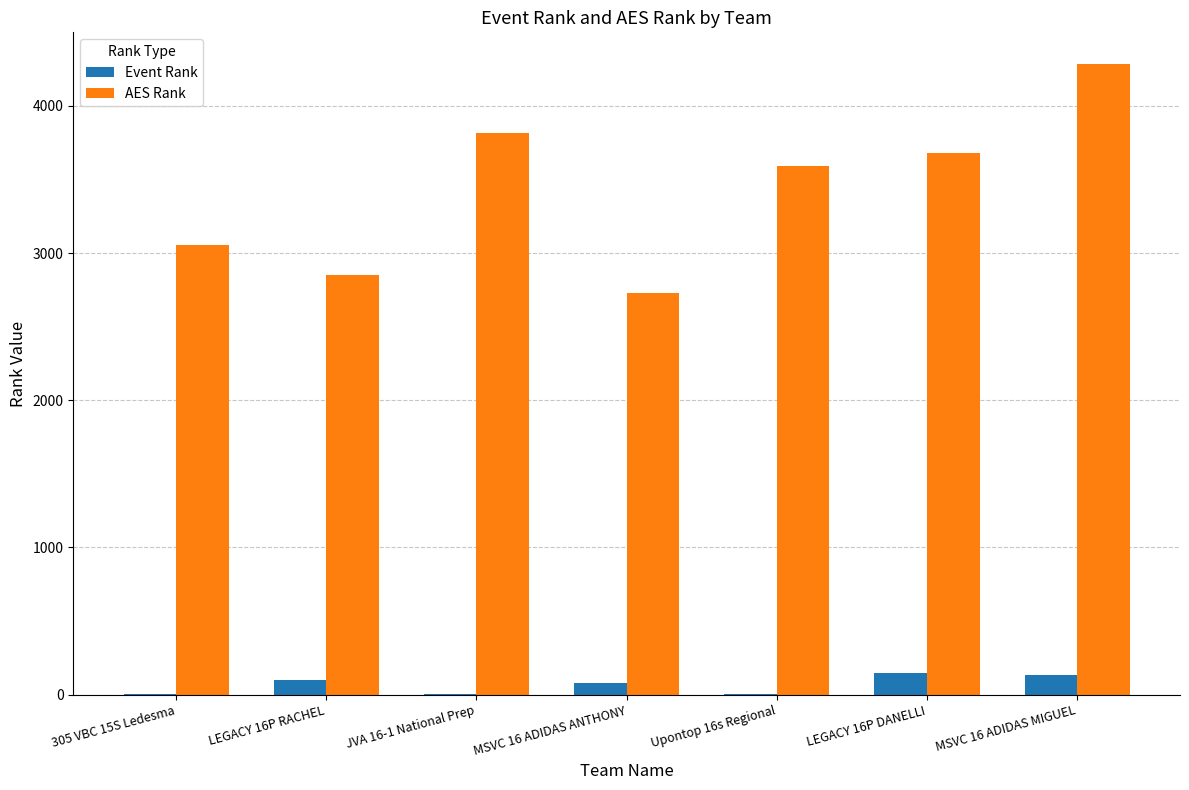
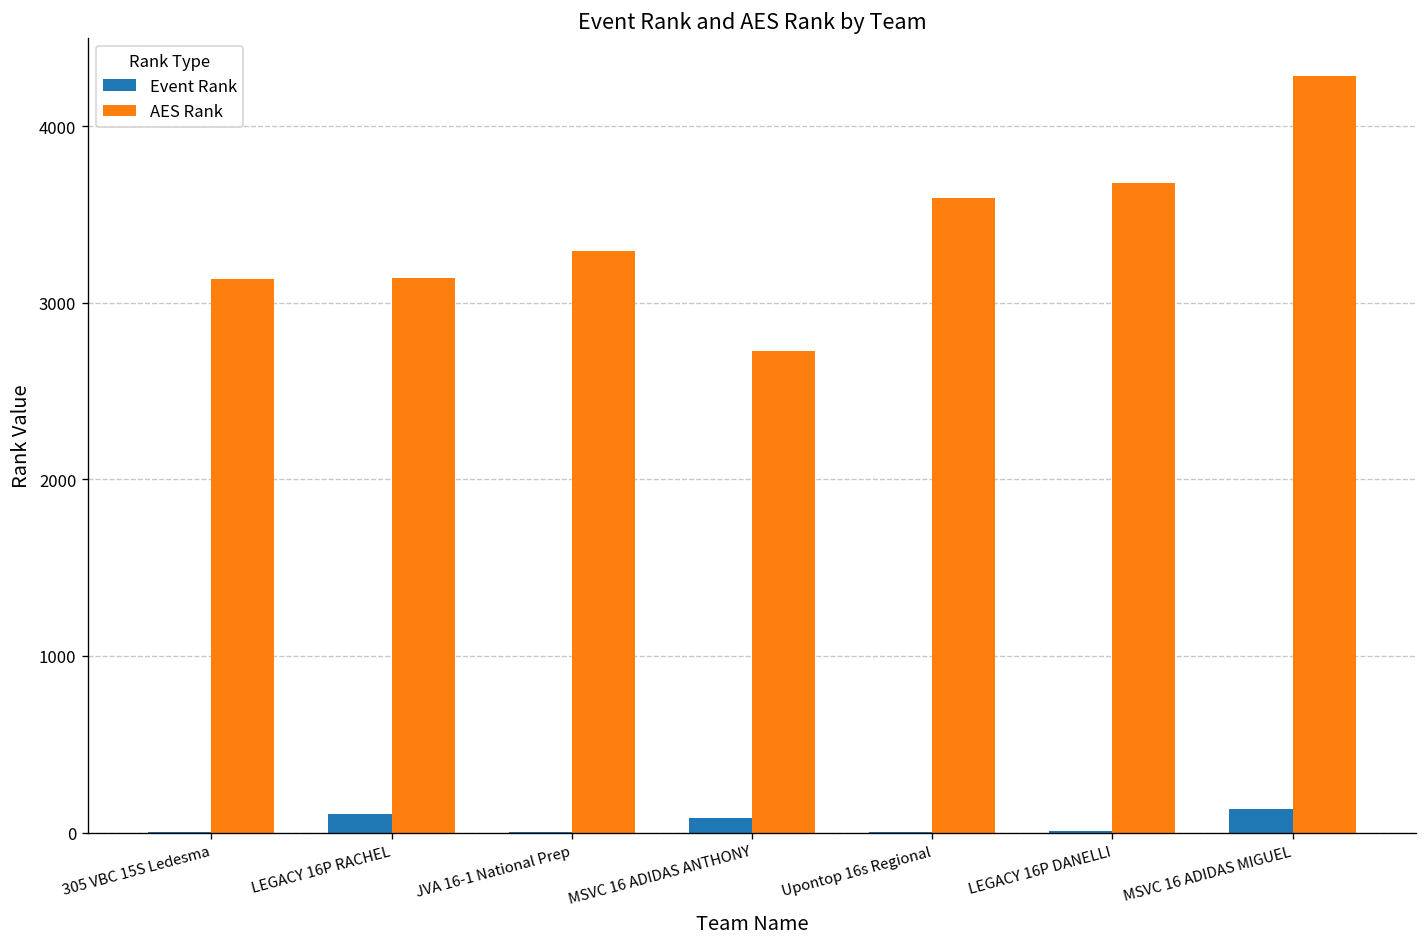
AES Rank, 305 VBC 15S Ledesma: 3060 -> 3130
AES Rank, LEGACY 16P RACHEL: 2850 -> 3140
AES Rank, JVA 16-1 National Prep: 3820 -> 3300
Event Rank, LEGACY 16P DANELLI: 150 -> 10
